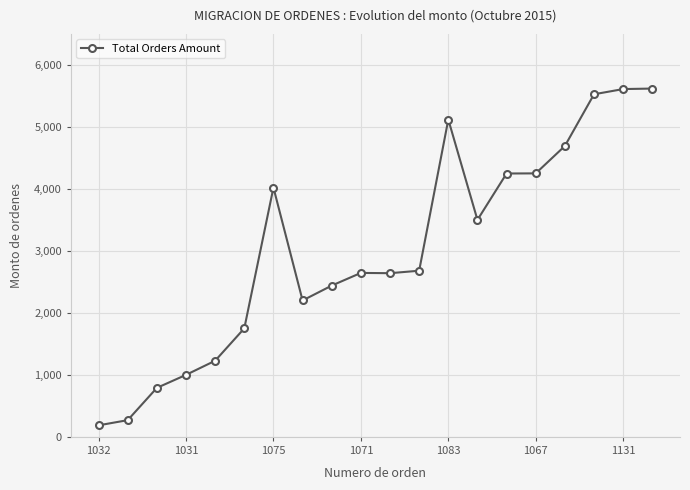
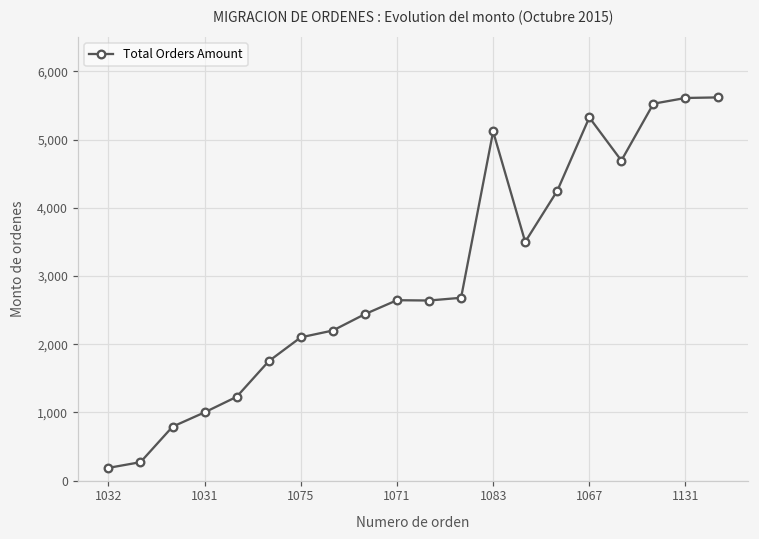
1075: 4,000 -> 2,100
1067: 4,300 -> 5,300
